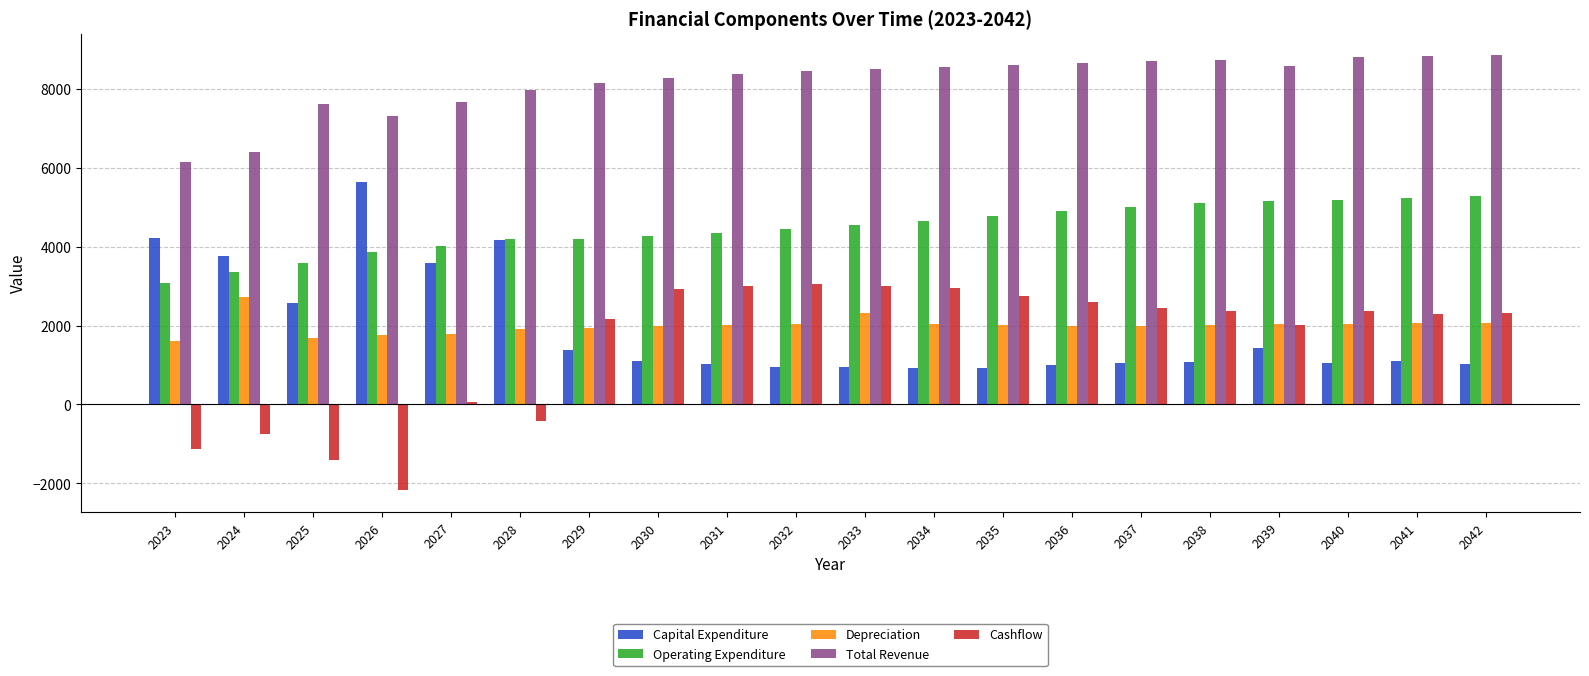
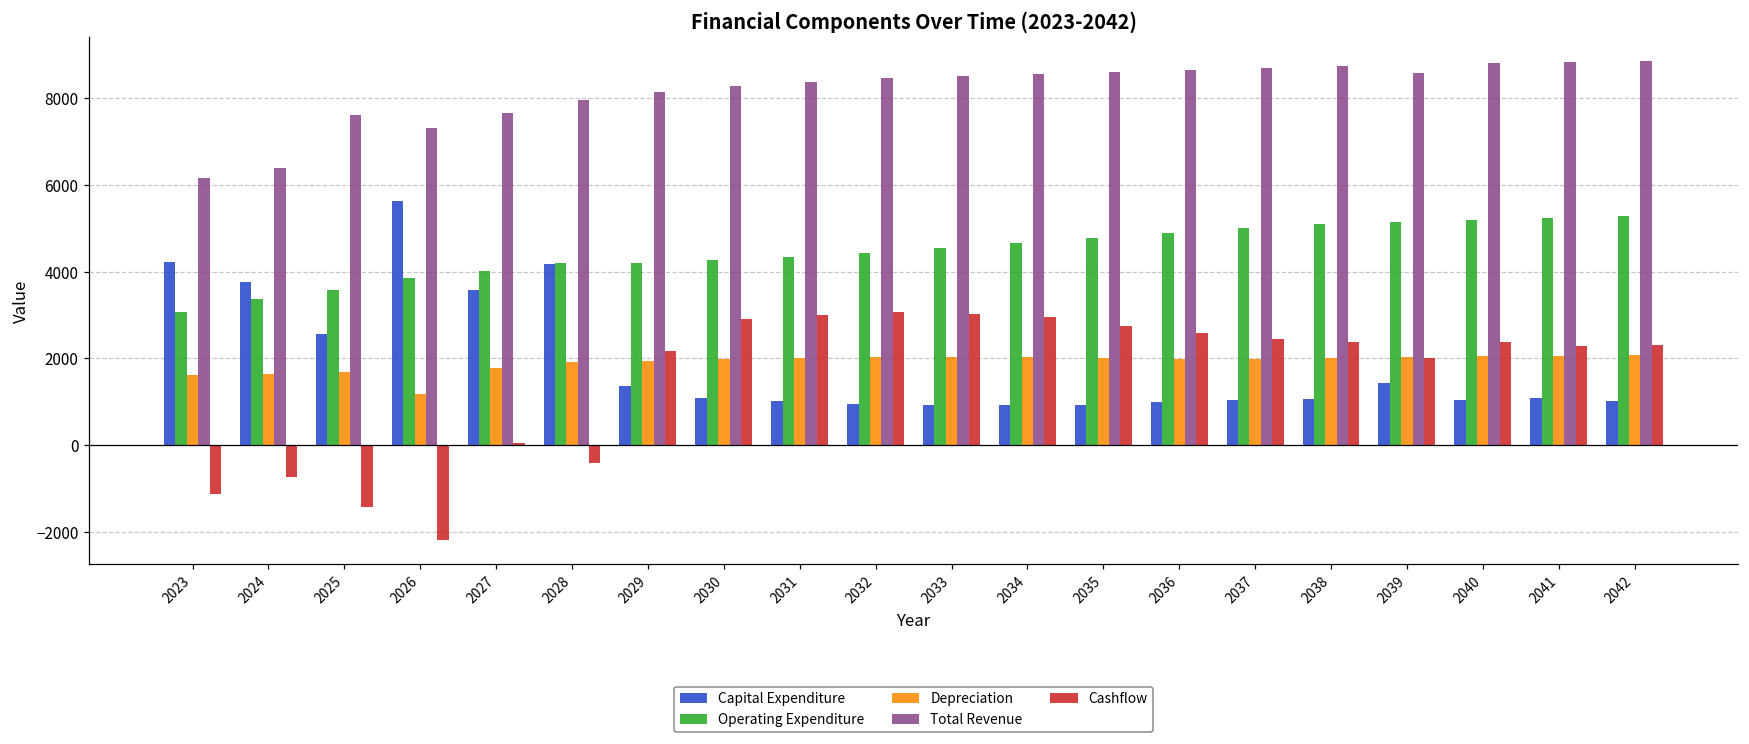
Depreciation, 2024: 2700 -> 1600
Depreciation, 2026: 1800 -> 1200
Depreciation, 2033: 2300 -> 2000
